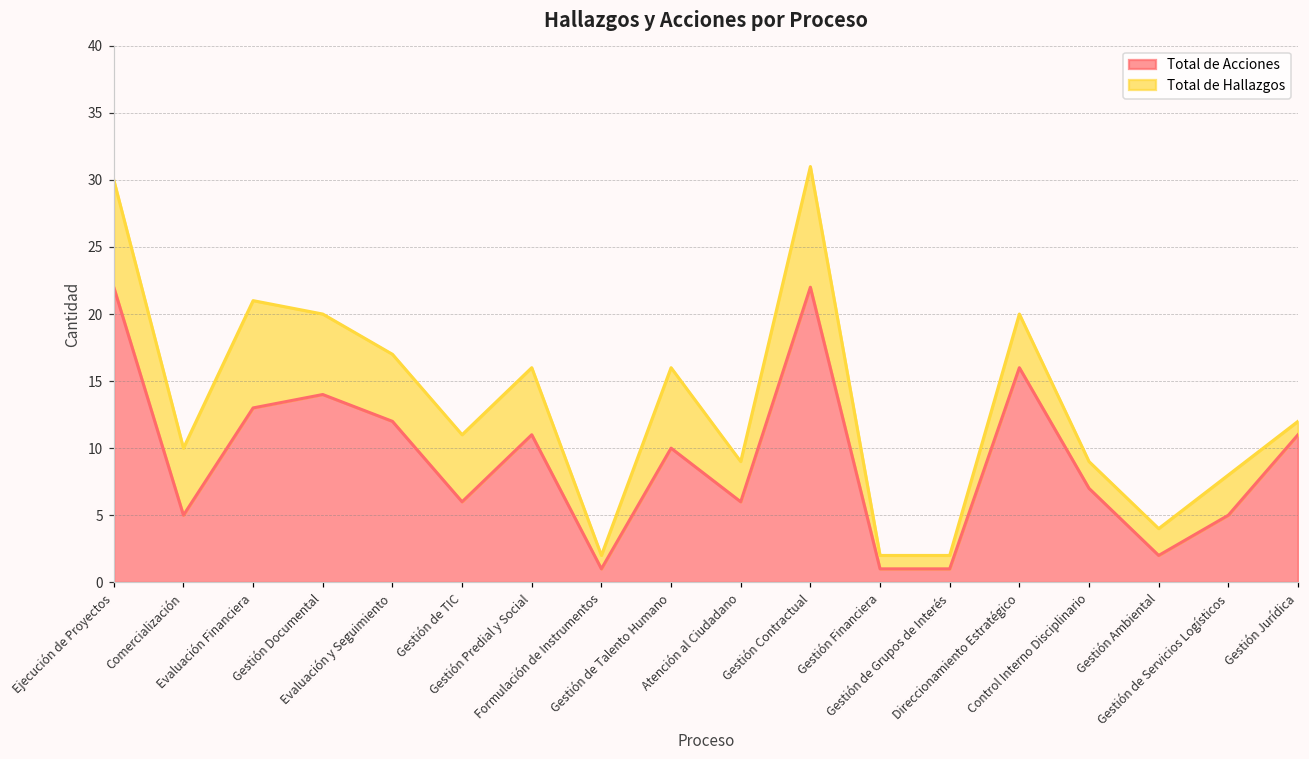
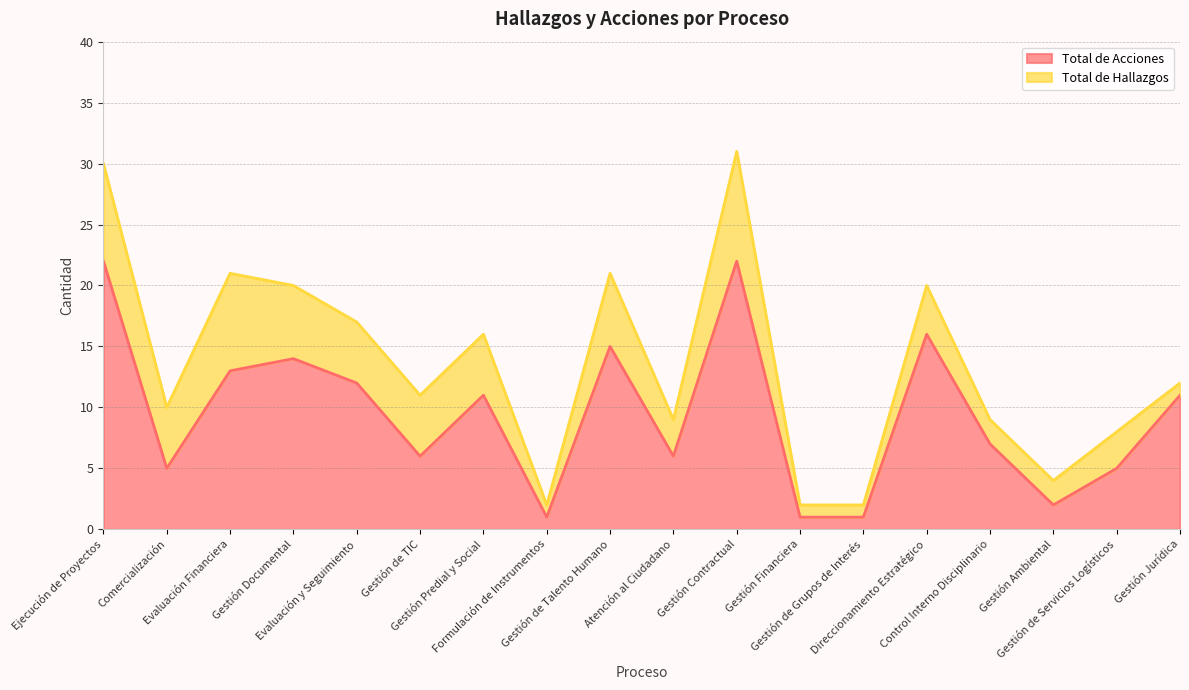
Total de Acciones, Gestión de Talento Humano: 10 -> 15
